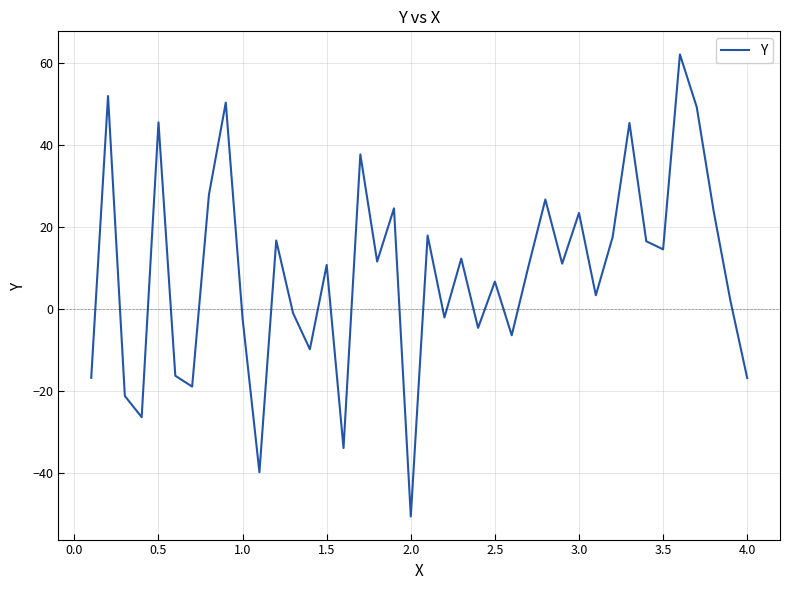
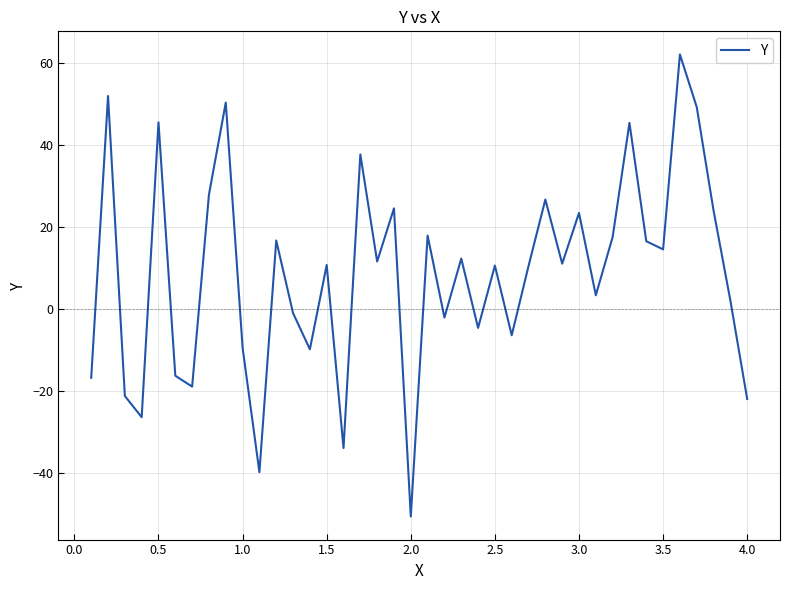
1.0: -2 -> -9
2.5: 7 -> 11
4.0: -17 -> -22
